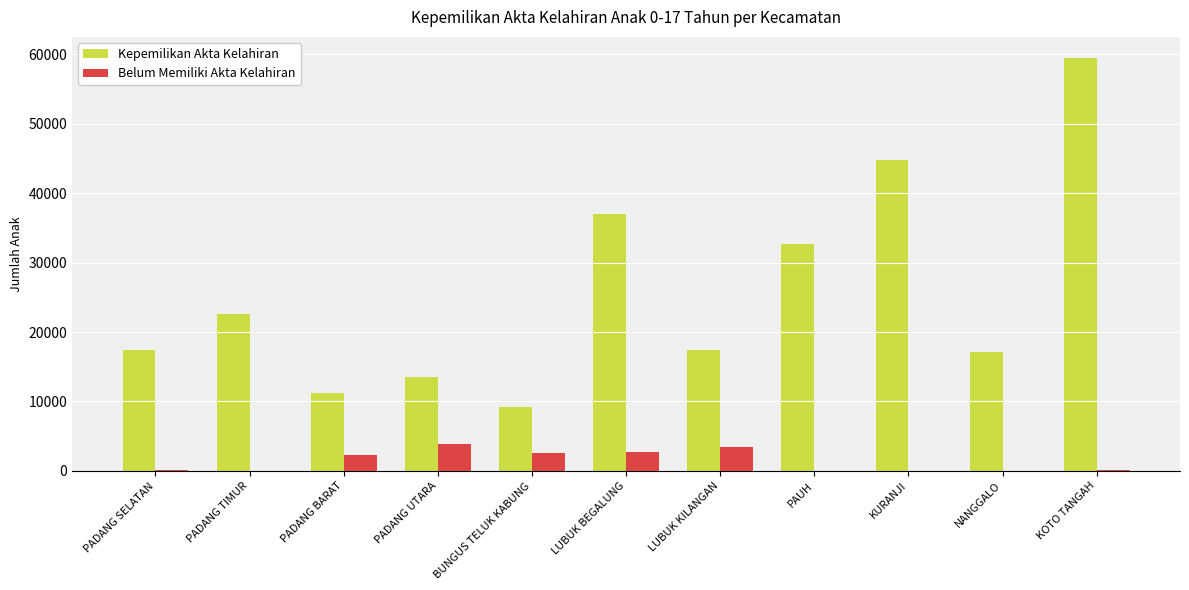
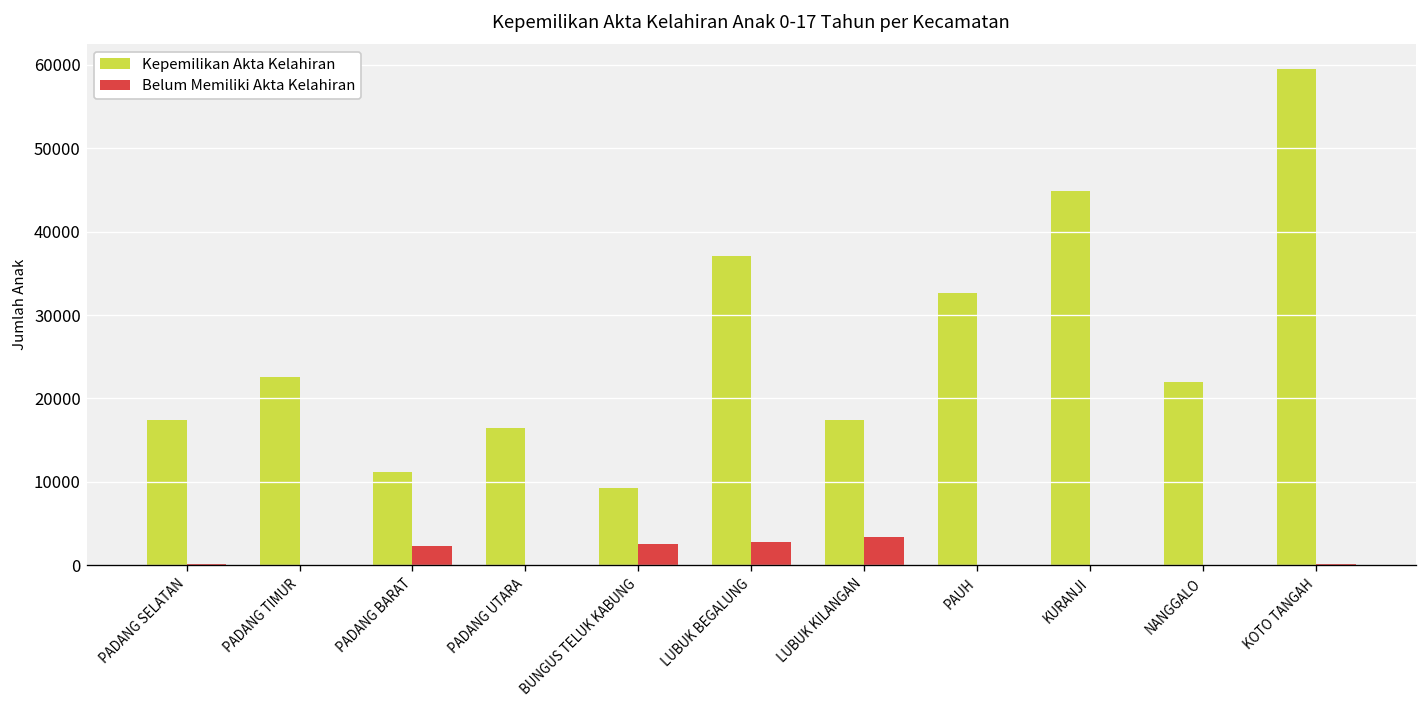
Kepemilikan Akta Kelahiran, PADANG UTARA: 13000 -> 16000
Belum Memiliki Akta Kelahiran, PADANG UTARA: 4000 -> 0
Kepemilikan Akta Kelahiran, NANGGALO: 17000 -> 22000
